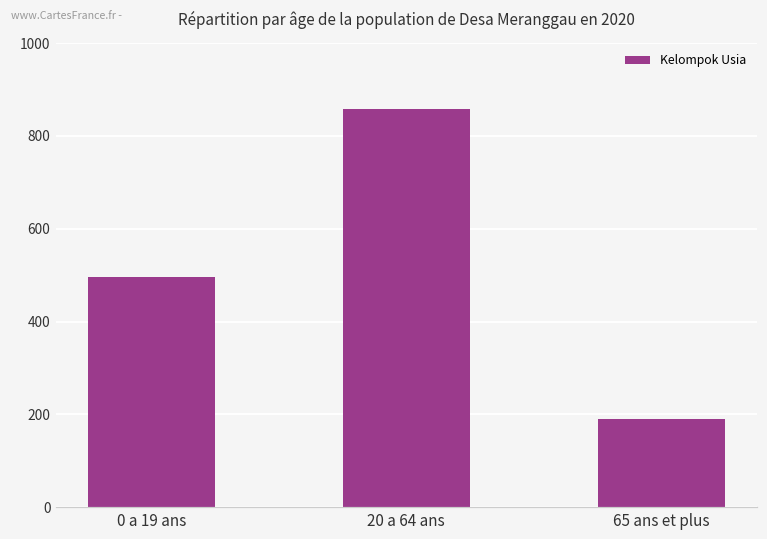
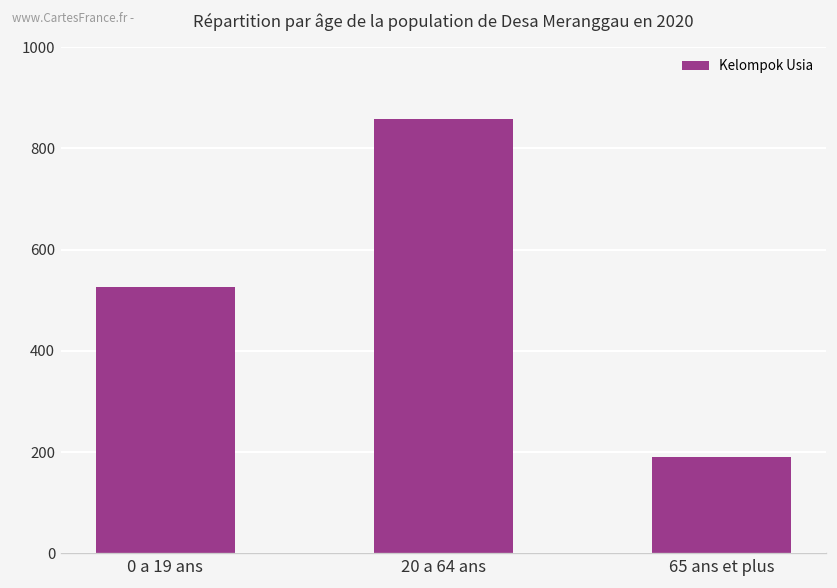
0 a 19 ans: 500 -> 530
